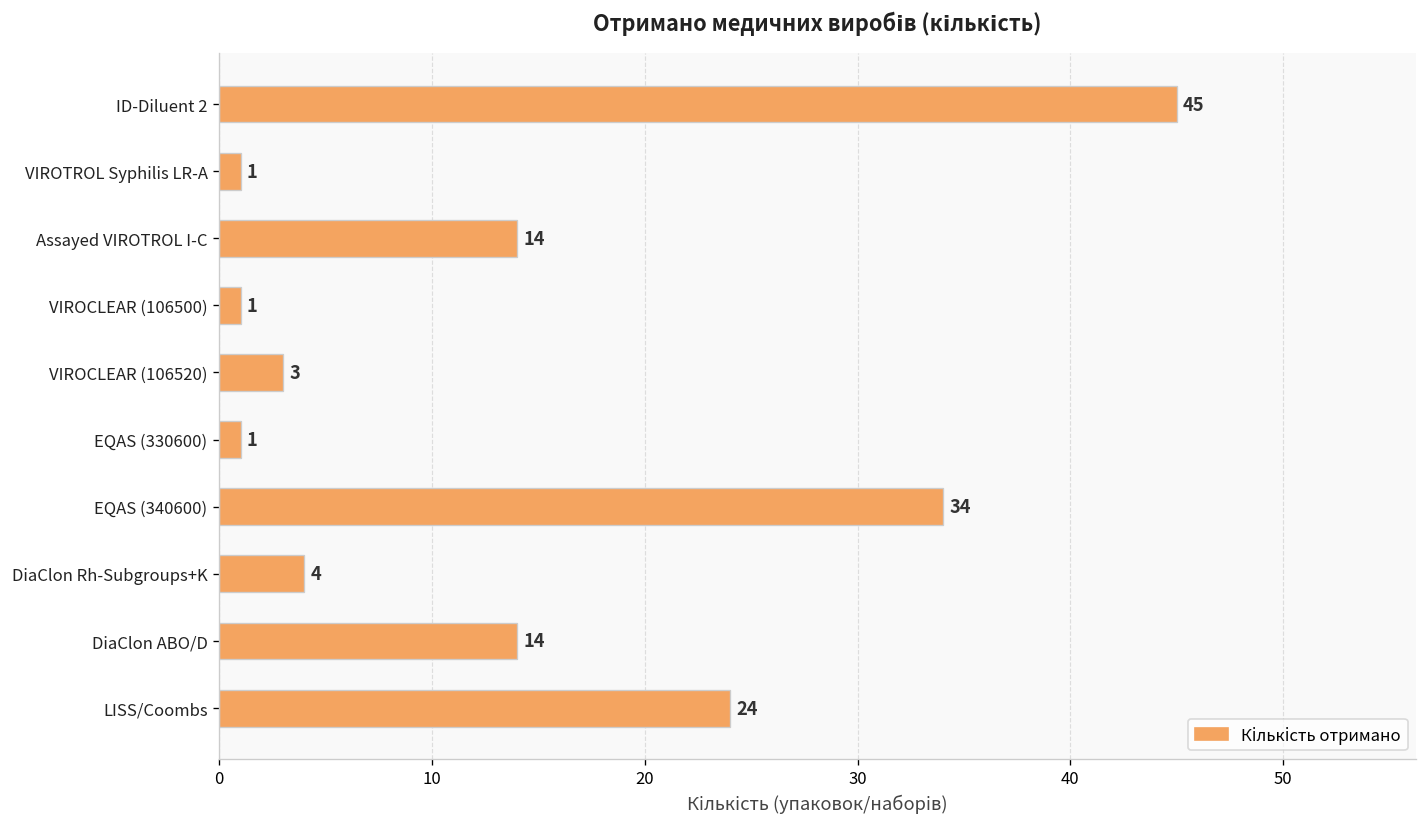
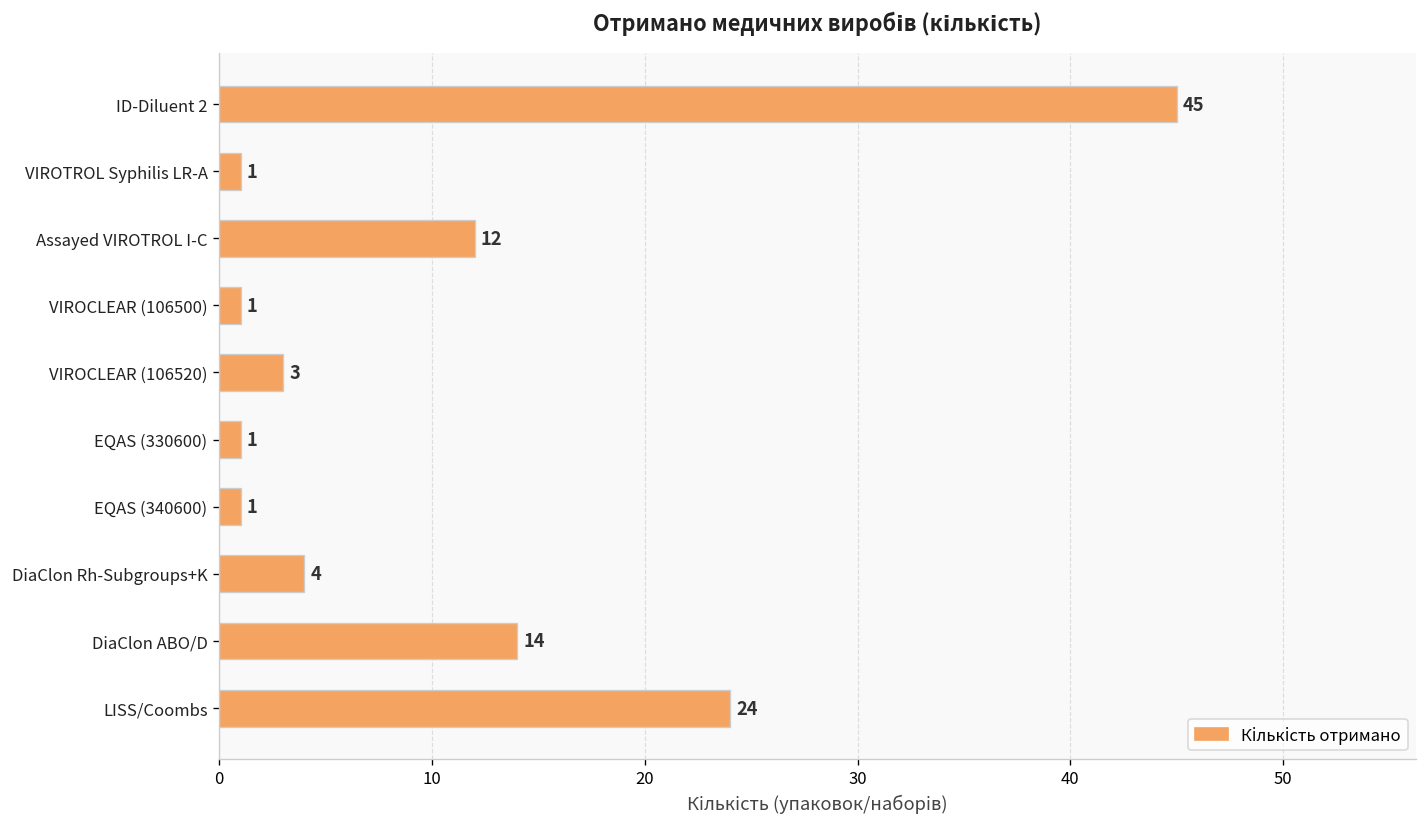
Assayed VIROTROL I-C: 14 -> 12
EQAS (340600): 34 -> 1
